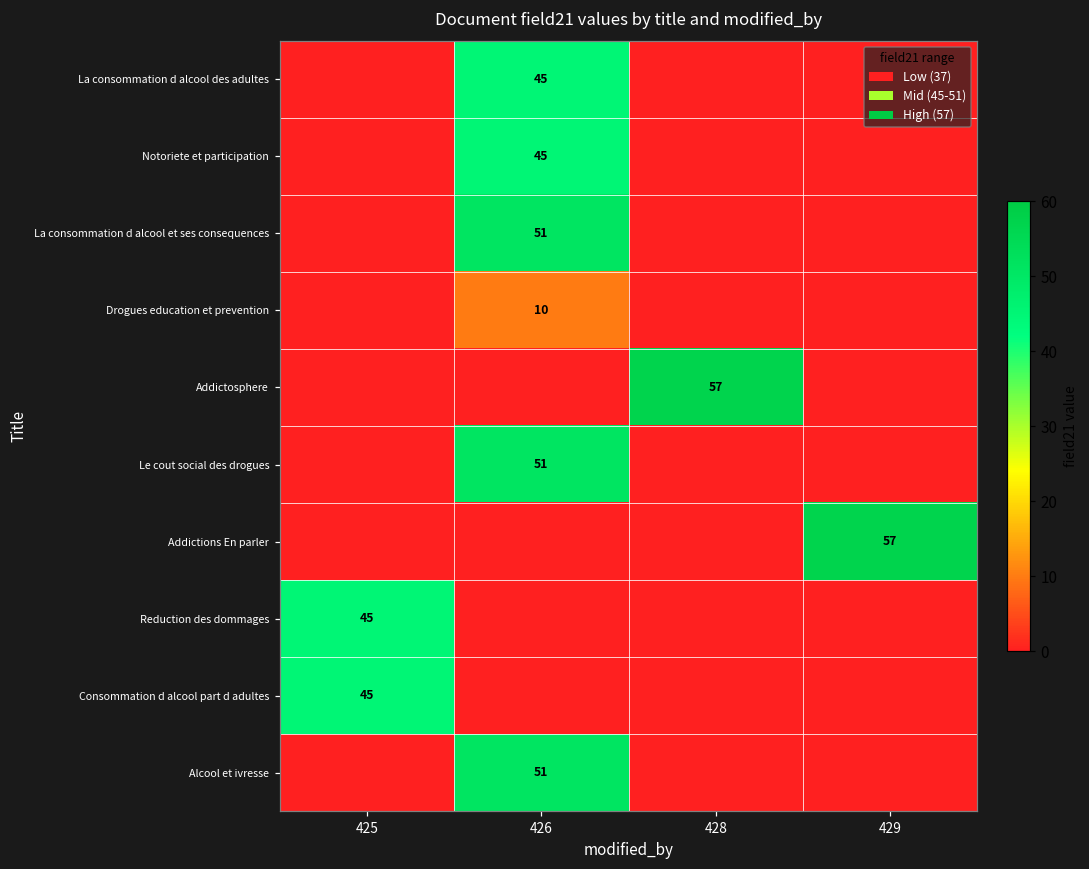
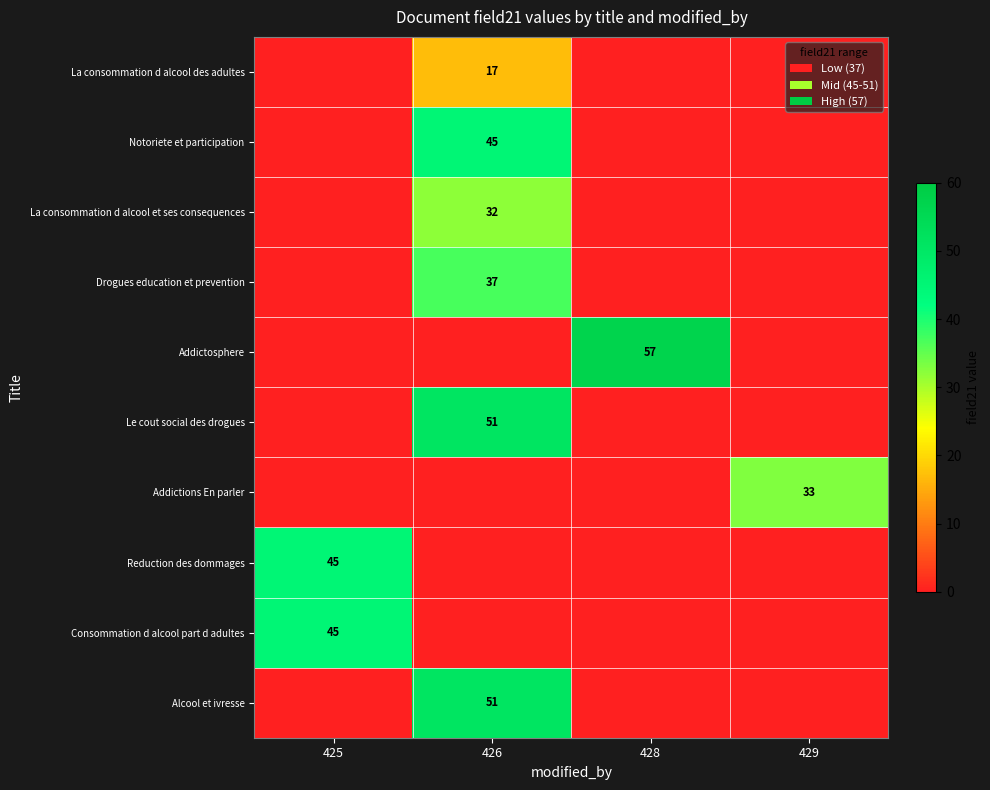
La consommation d alcool des adultes, 426: 45 -> 17
La consommation d alcool et ses consequences, 426: 51 -> 32
Drogues education et prevention, 426: 10 -> 37
Addictions En parler, 429: 57 -> 33
